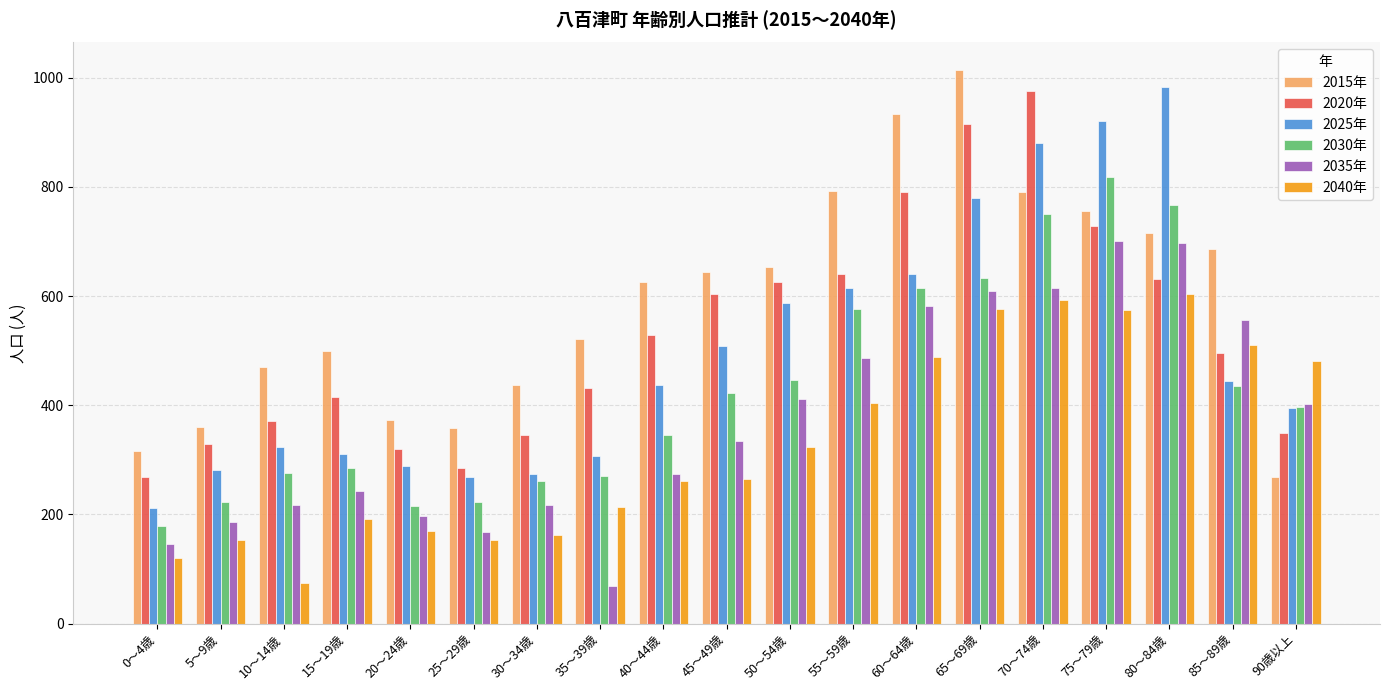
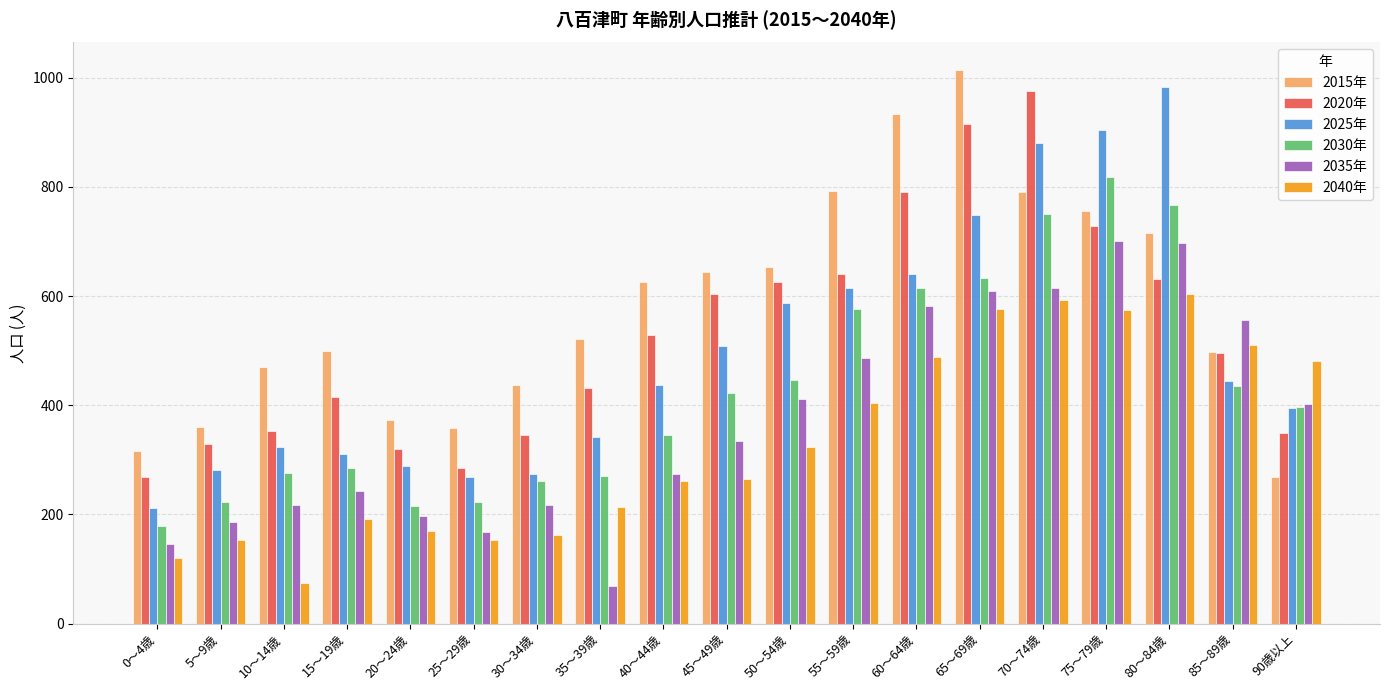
2020年, 10～14歳: 370 -> 350
2025年, 35～39歳: 310 -> 340
2025年, 65～69歳: 780 -> 750
2025年, 75～79歳: 920 -> 900
2015年, 85～89歳: 690 -> 500
